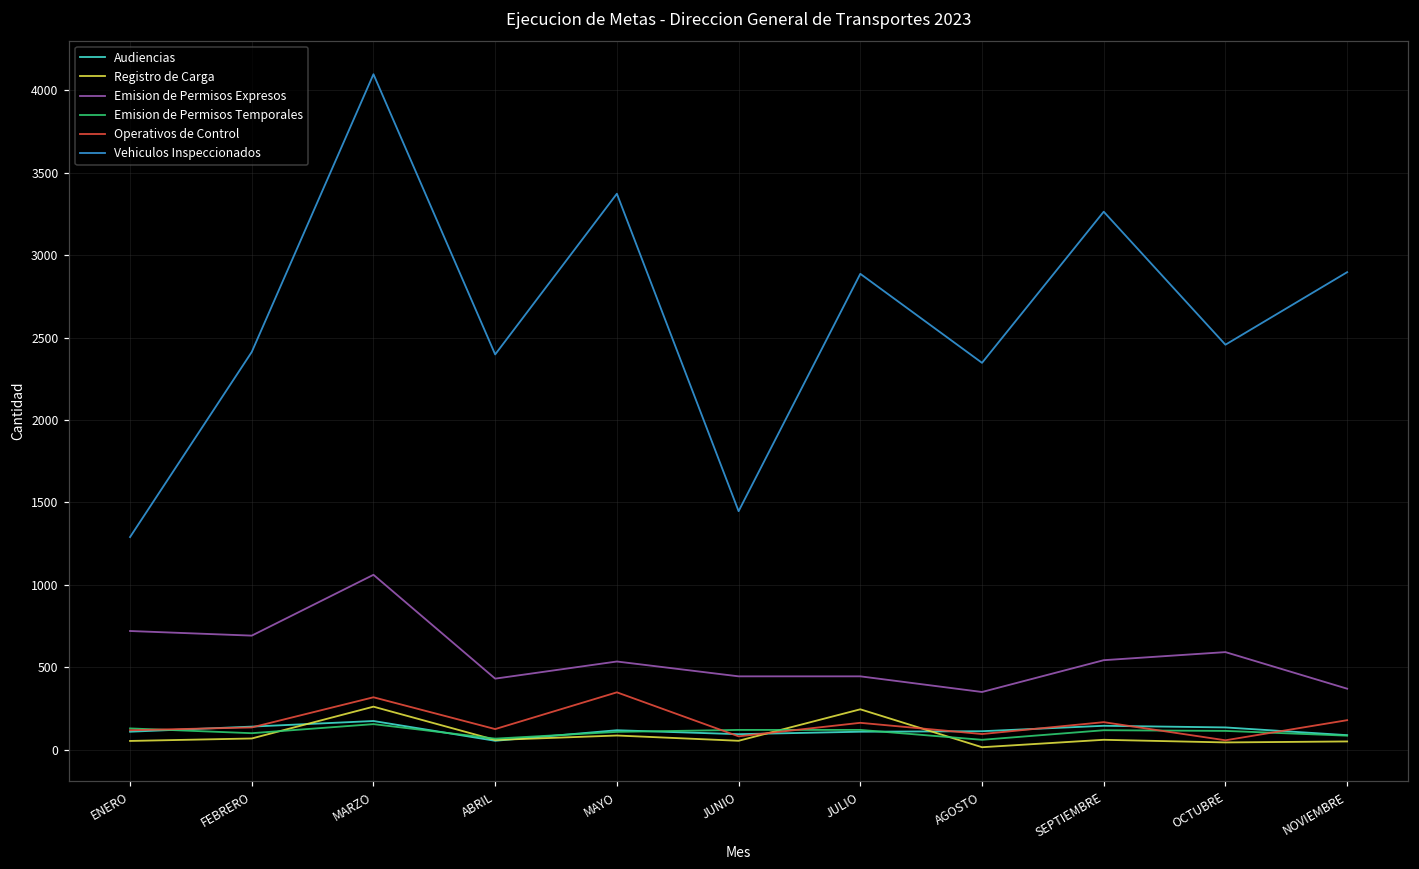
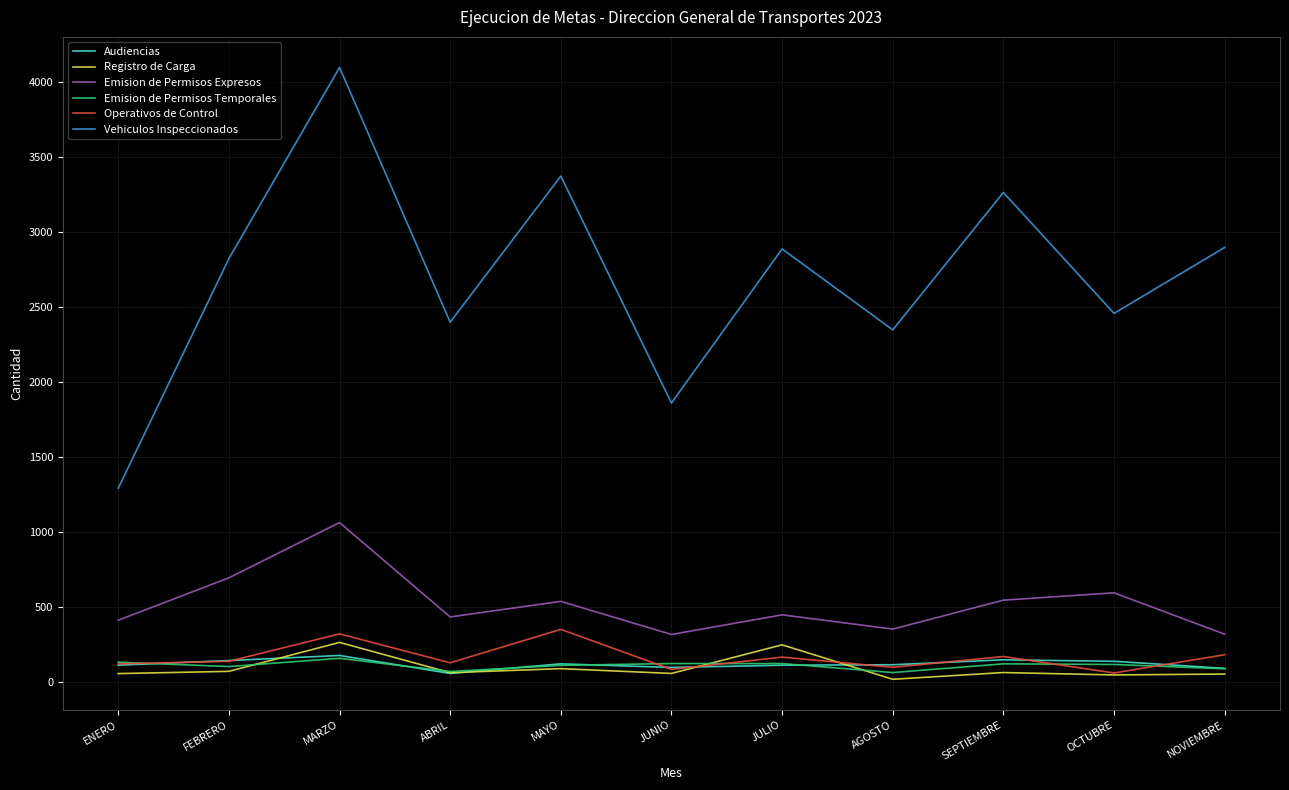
Emision de Permisos Expresos, ENERO: 720 -> 410
Vehiculos Inspeccionados, FEBRERO: 2410 -> 2820
Emision de Permisos Expresos, JUNIO: 450 -> 310
Vehiculos Inspeccionados, JUNIO: 1450 -> 1860
Emision de Permisos Expresos, NOVIEMBRE: 370 -> 320
